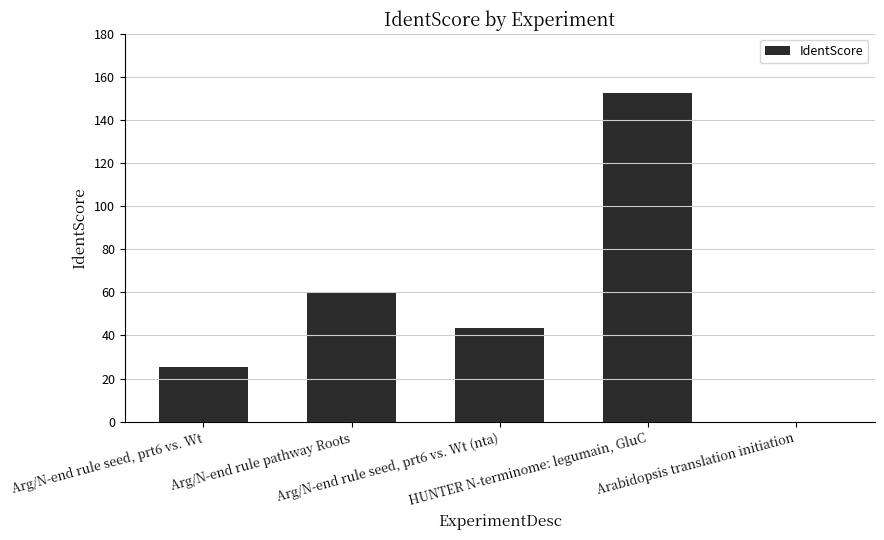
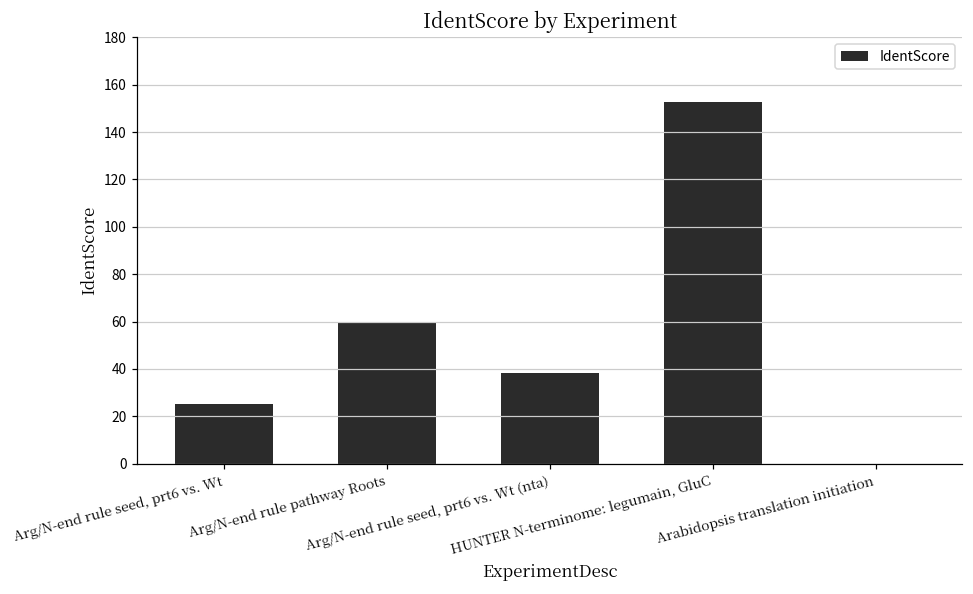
Arg/N-end rule seed, prt6 vs. Wt (nta): 44 -> 38
